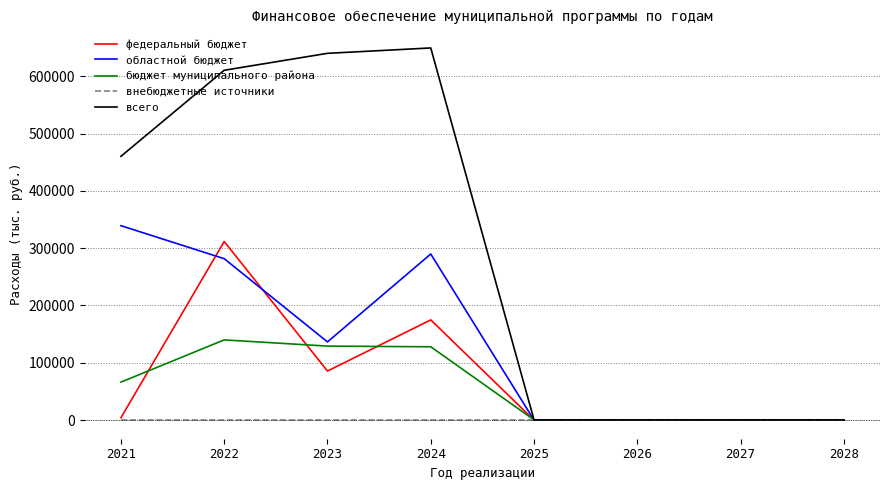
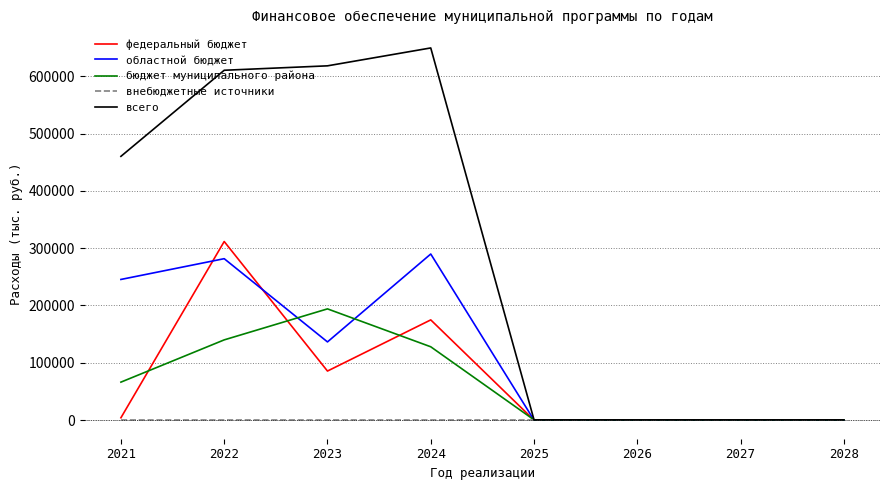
областной бюджет, 2021: 340000 -> 250000
бюджет муниципального района, 2023: 130000 -> 190000
всего, 2023: 640000 -> 620000
